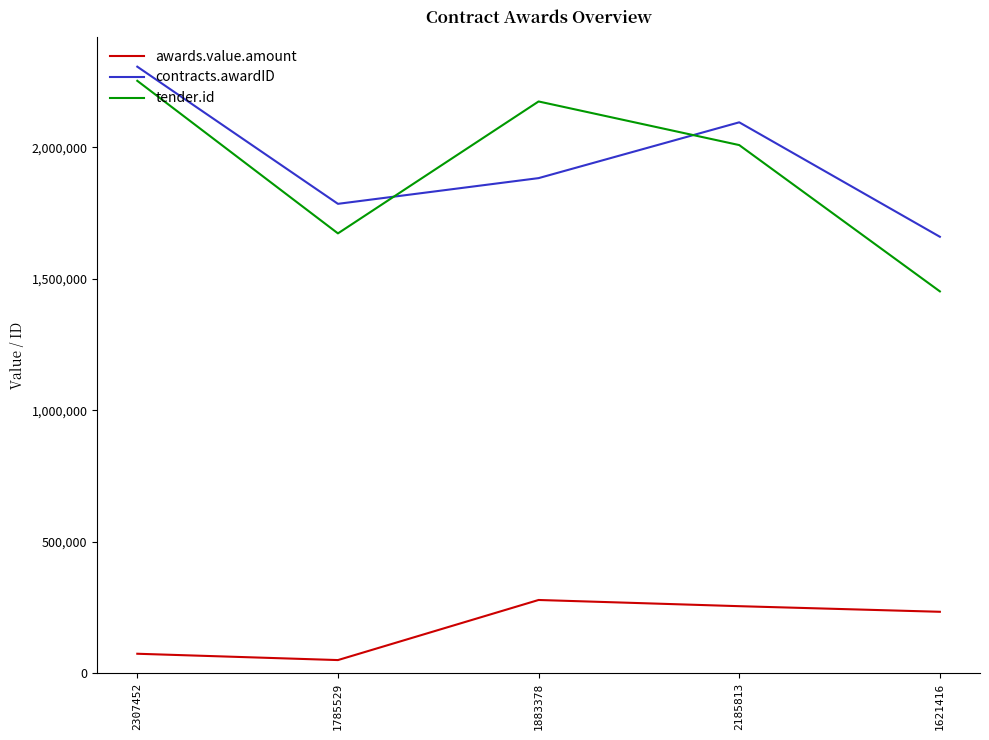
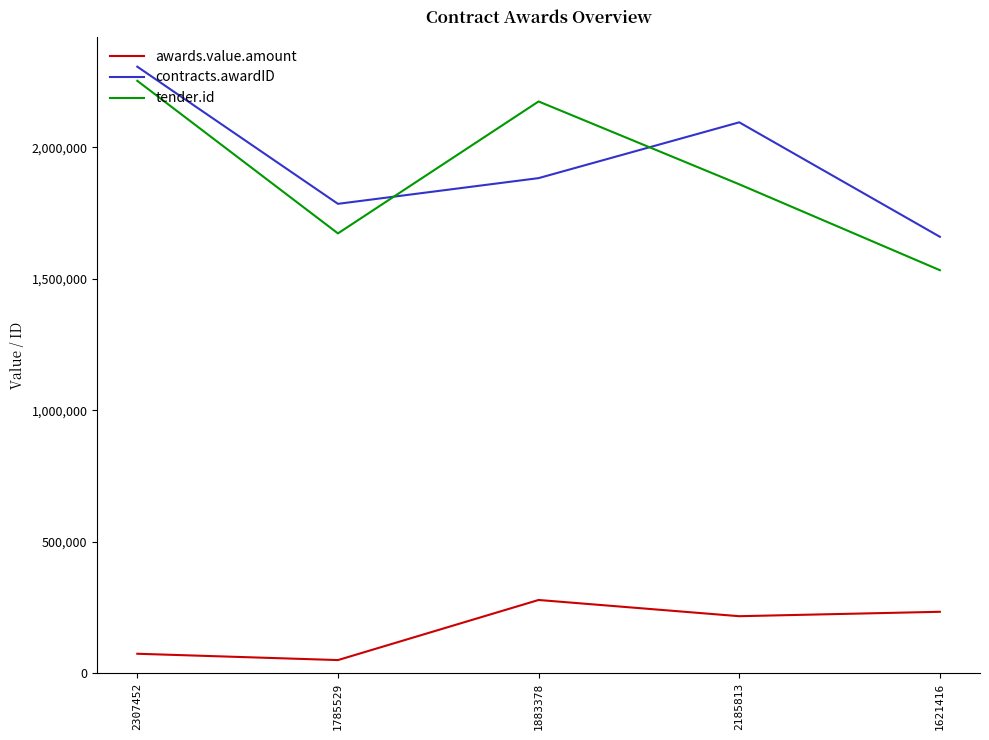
awards.value.amount, 2185813: 250,000 -> 220,000
tender.id, 2185813: 2,010,000 -> 1,860,000
tender.id, 1621416: 1,450,000 -> 1,530,000
